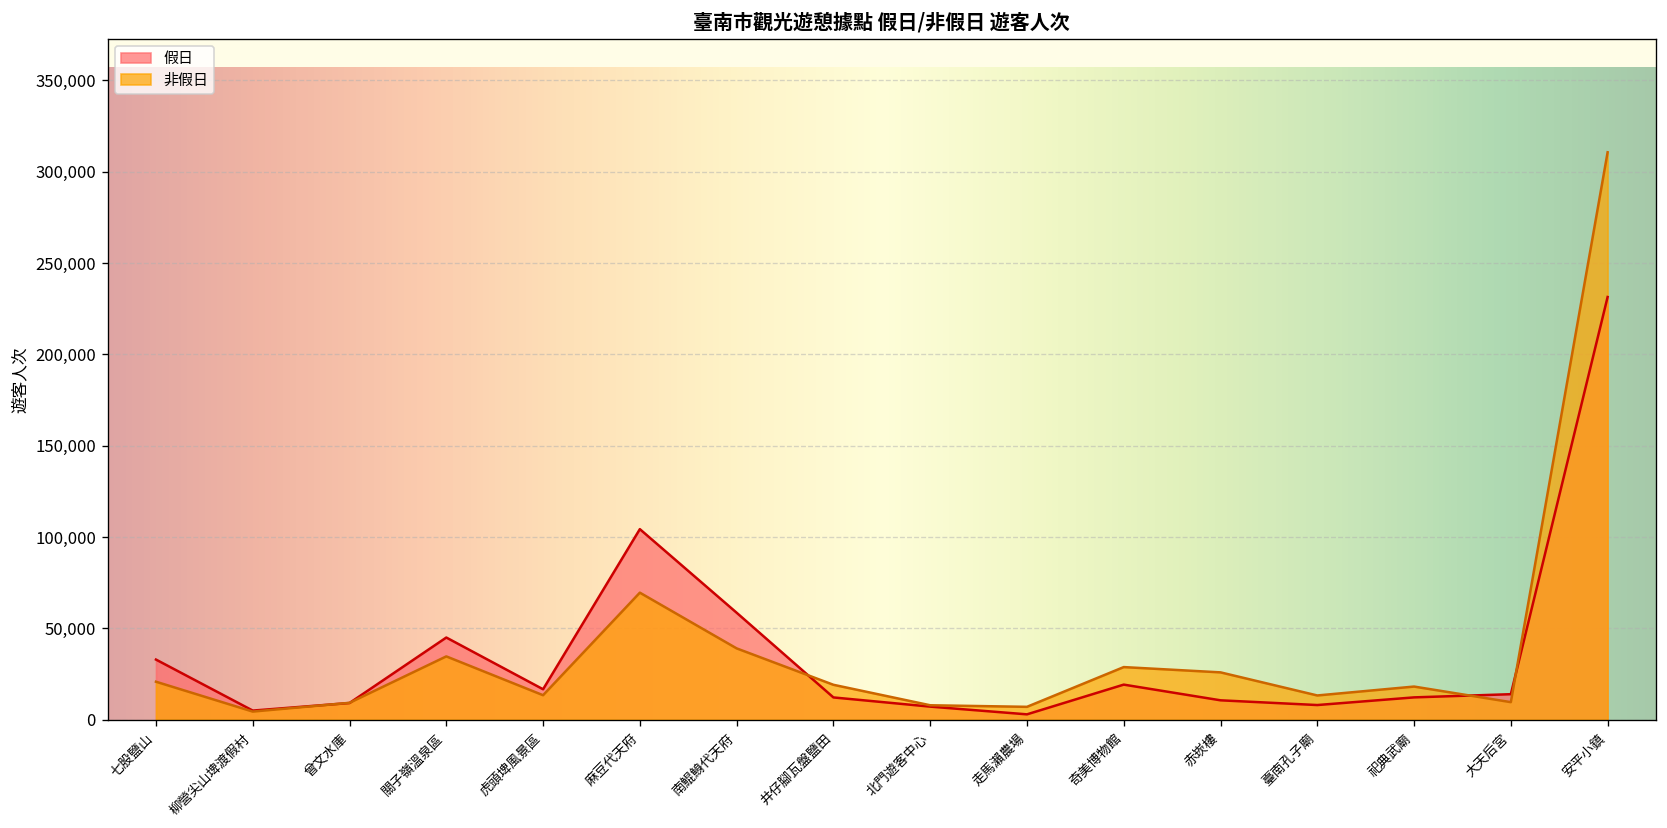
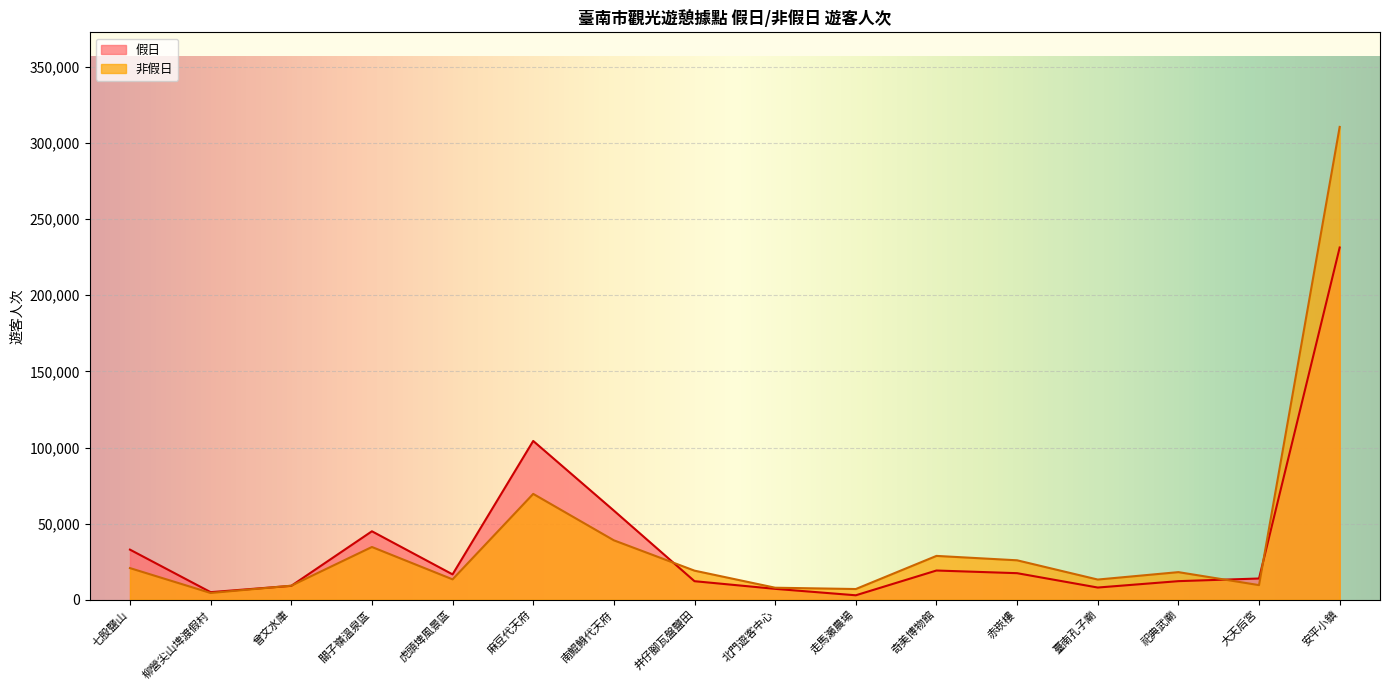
假日, 赤崁樓: 11,000 -> 17,000
